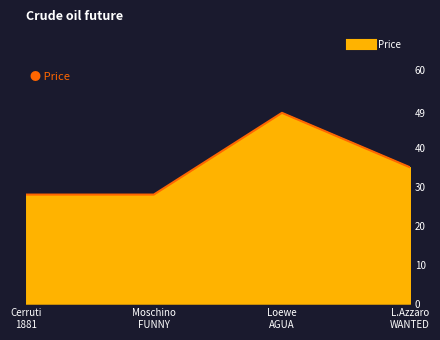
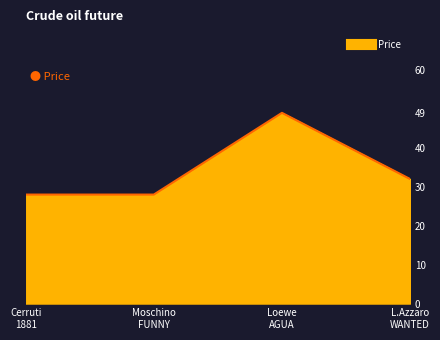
L.Azzaro WANTED: 35 -> 32
